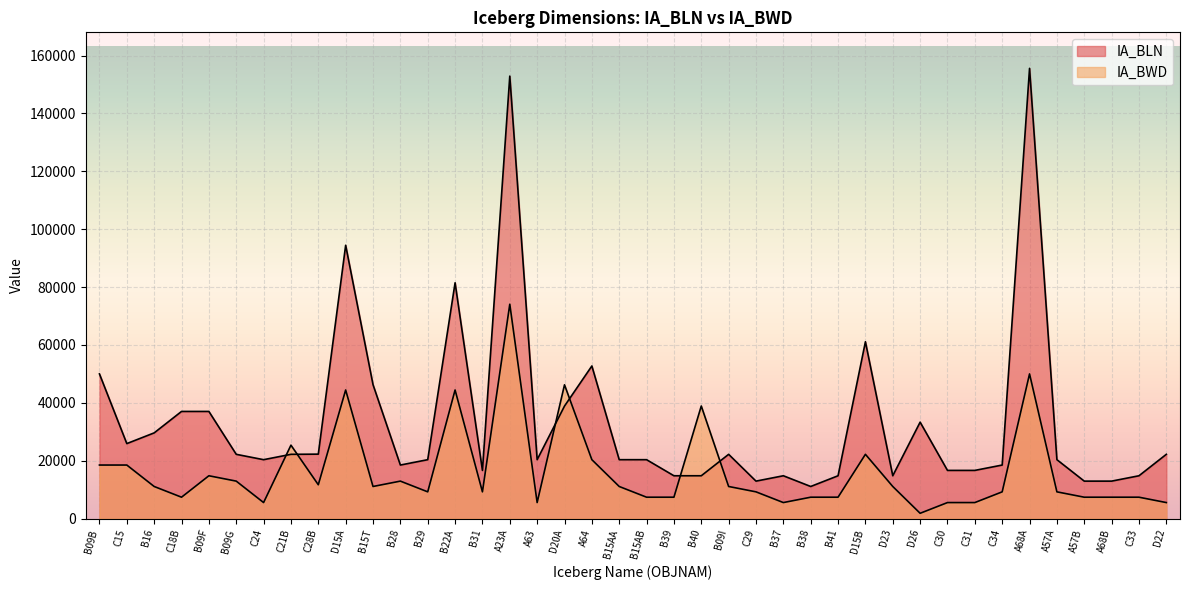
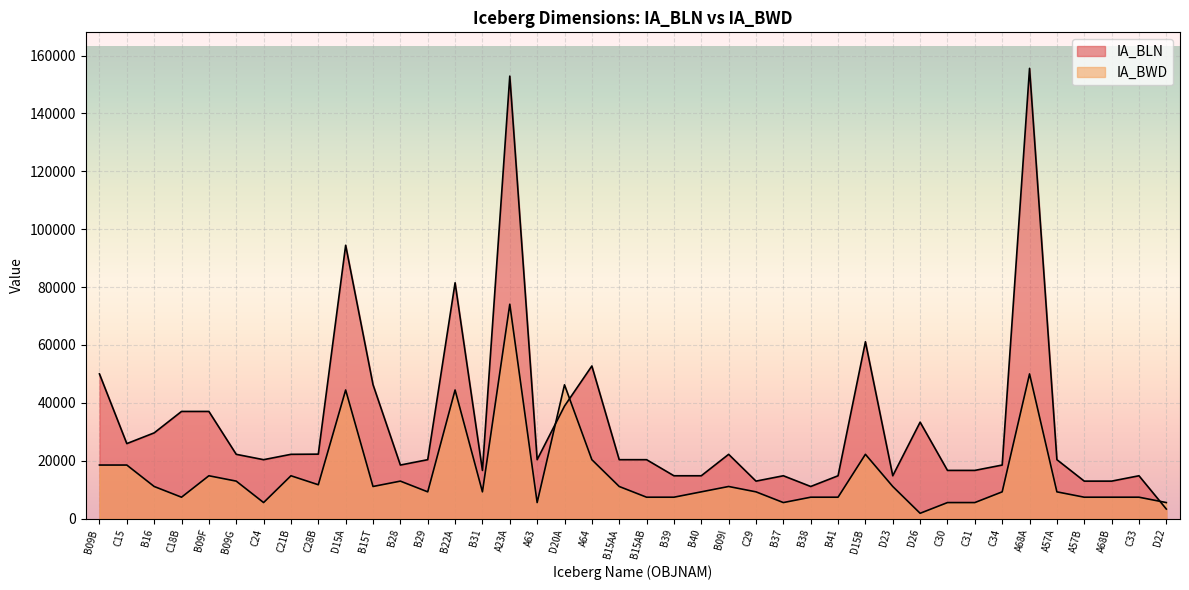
IA_BWD, C21B: 25000 -> 15000
IA_BWD, B40: 39000 -> 9000
IA_BLN, D22: 22000 -> 3000
